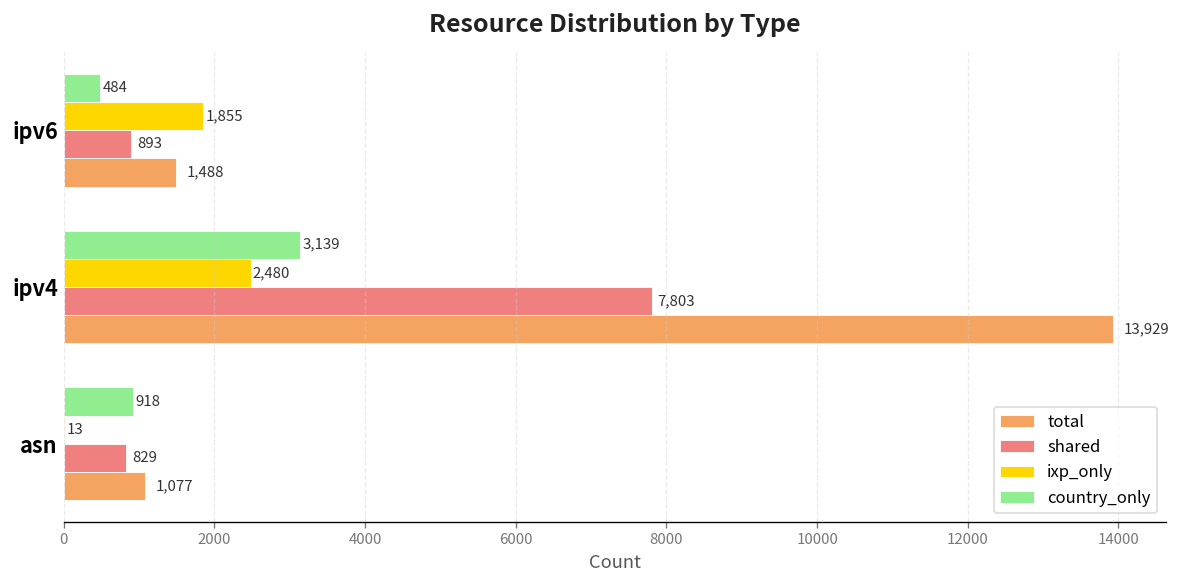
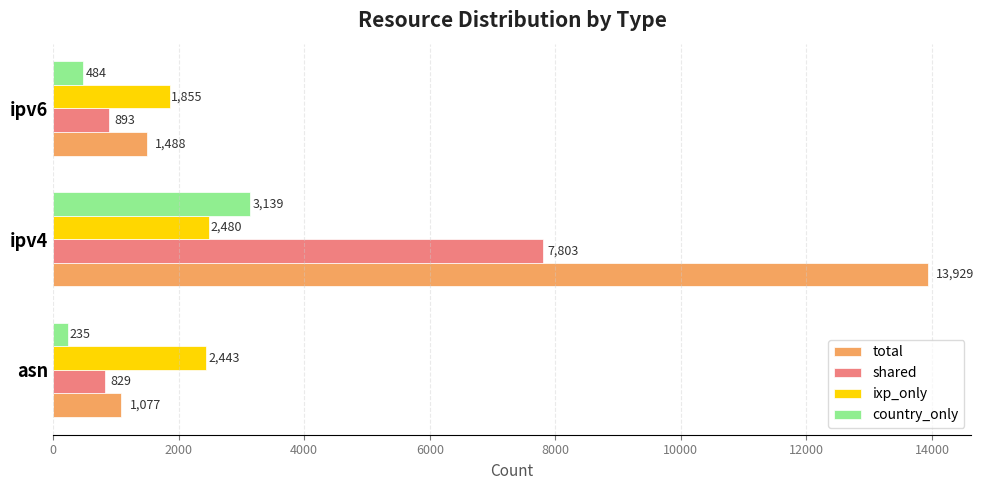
country_only, asn: 918 -> 235
ixp_only, asn: 13 -> 2,443
